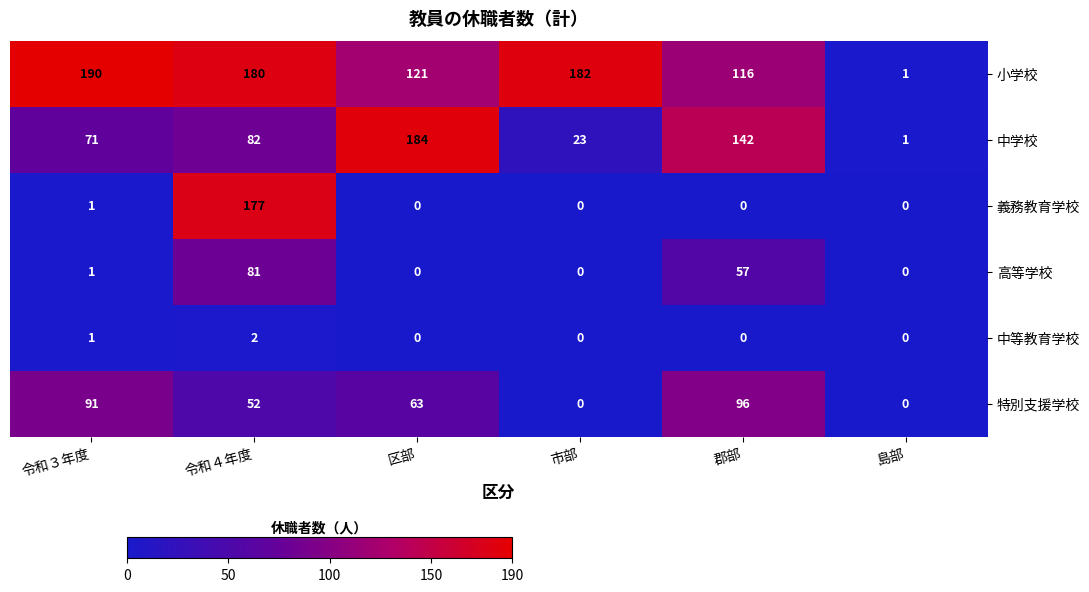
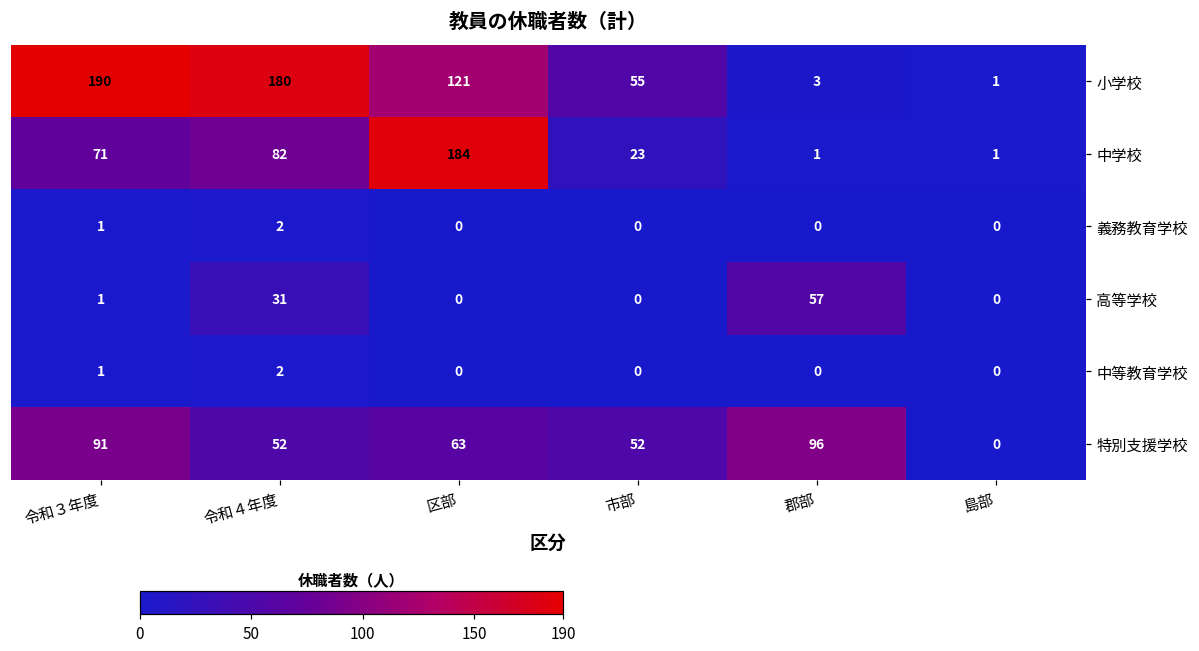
小学校, 市部: 182 -> 55
小学校, 郡部: 116 -> 3
中学校, 郡部: 142 -> 1
義務教育学校, 令和４年度: 177 -> 2
高等学校, 令和４年度: 81 -> 31
特別支援学校, 市部: 0 -> 52
